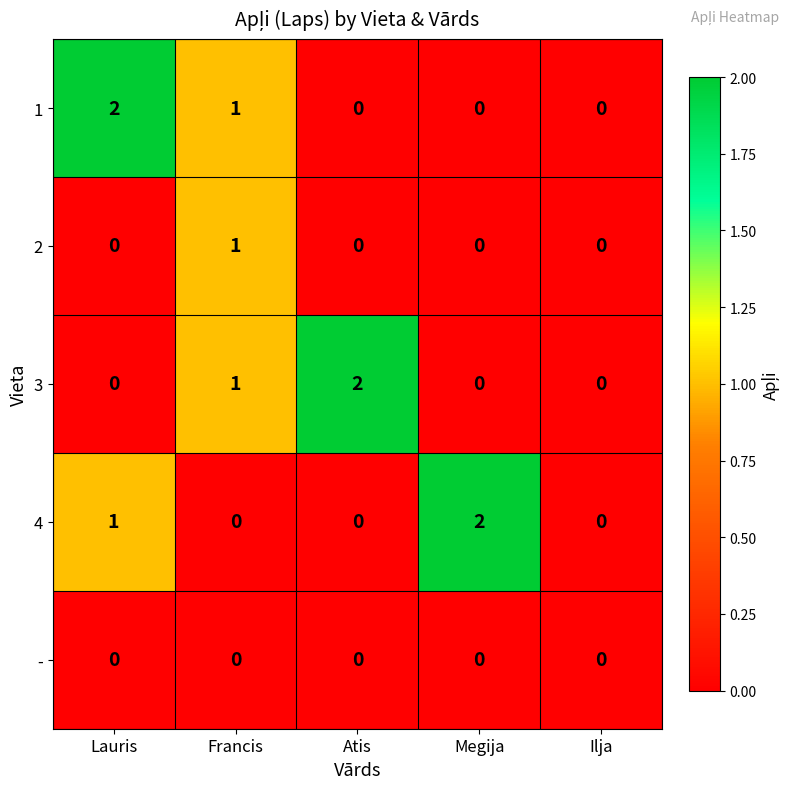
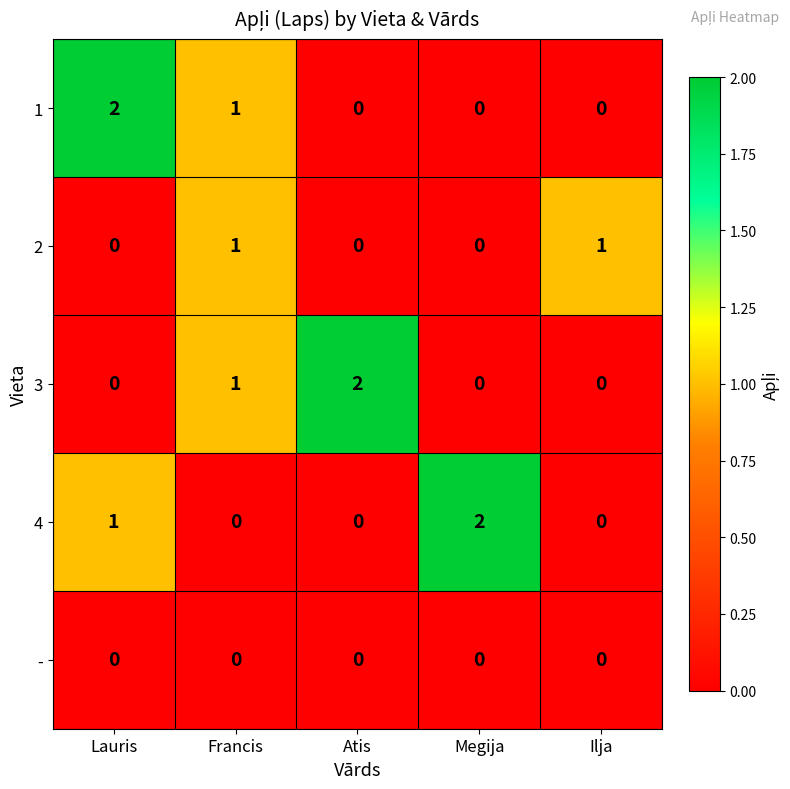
2, Ilja: 0 -> 1
